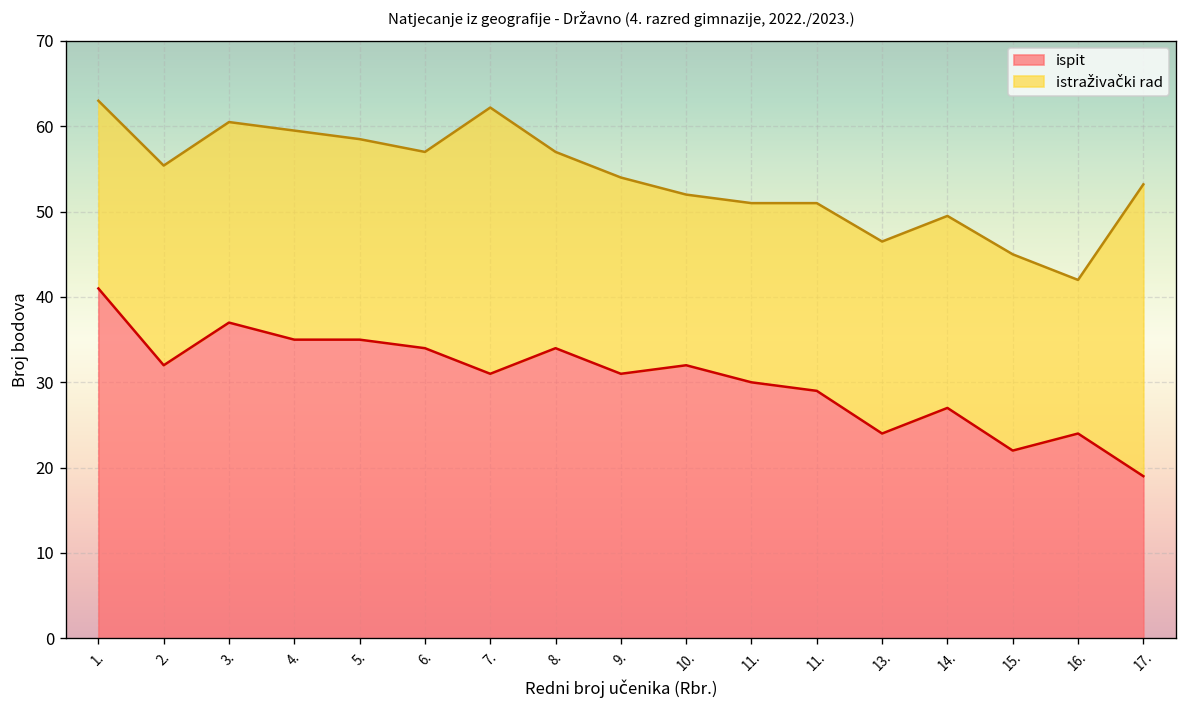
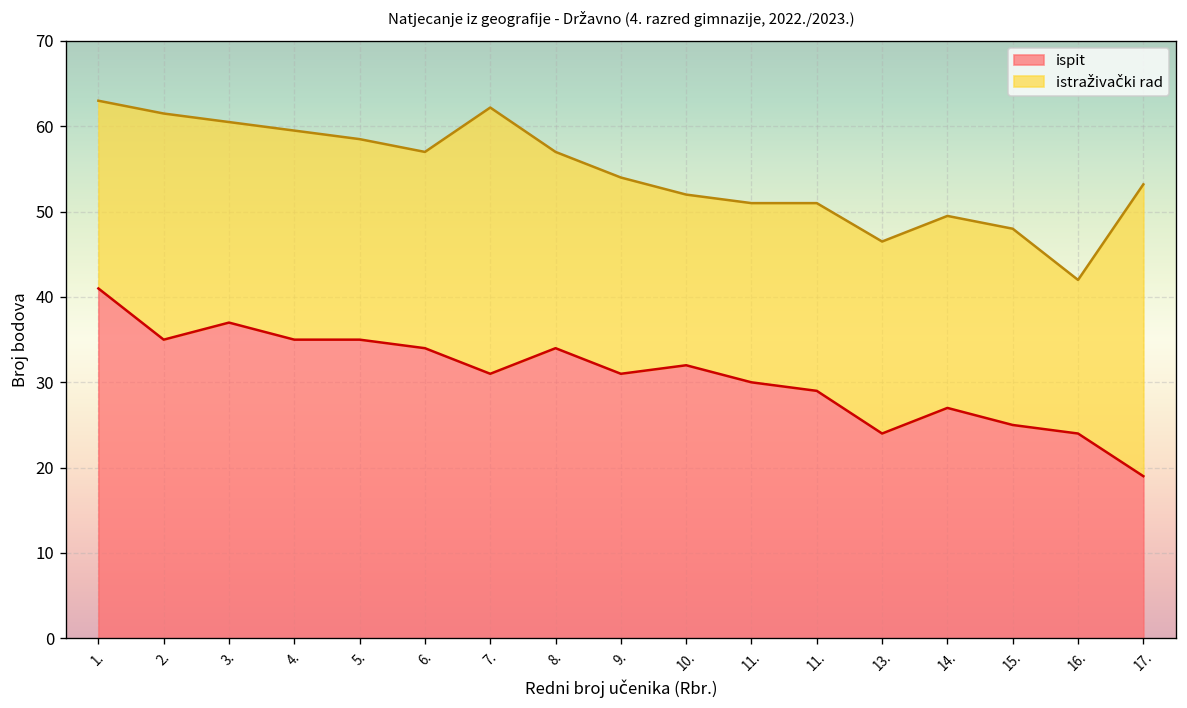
ispit, 2.: 32 -> 35
istraživački rad, 2.: 23 -> 27
ispit, 15.: 22 -> 25
